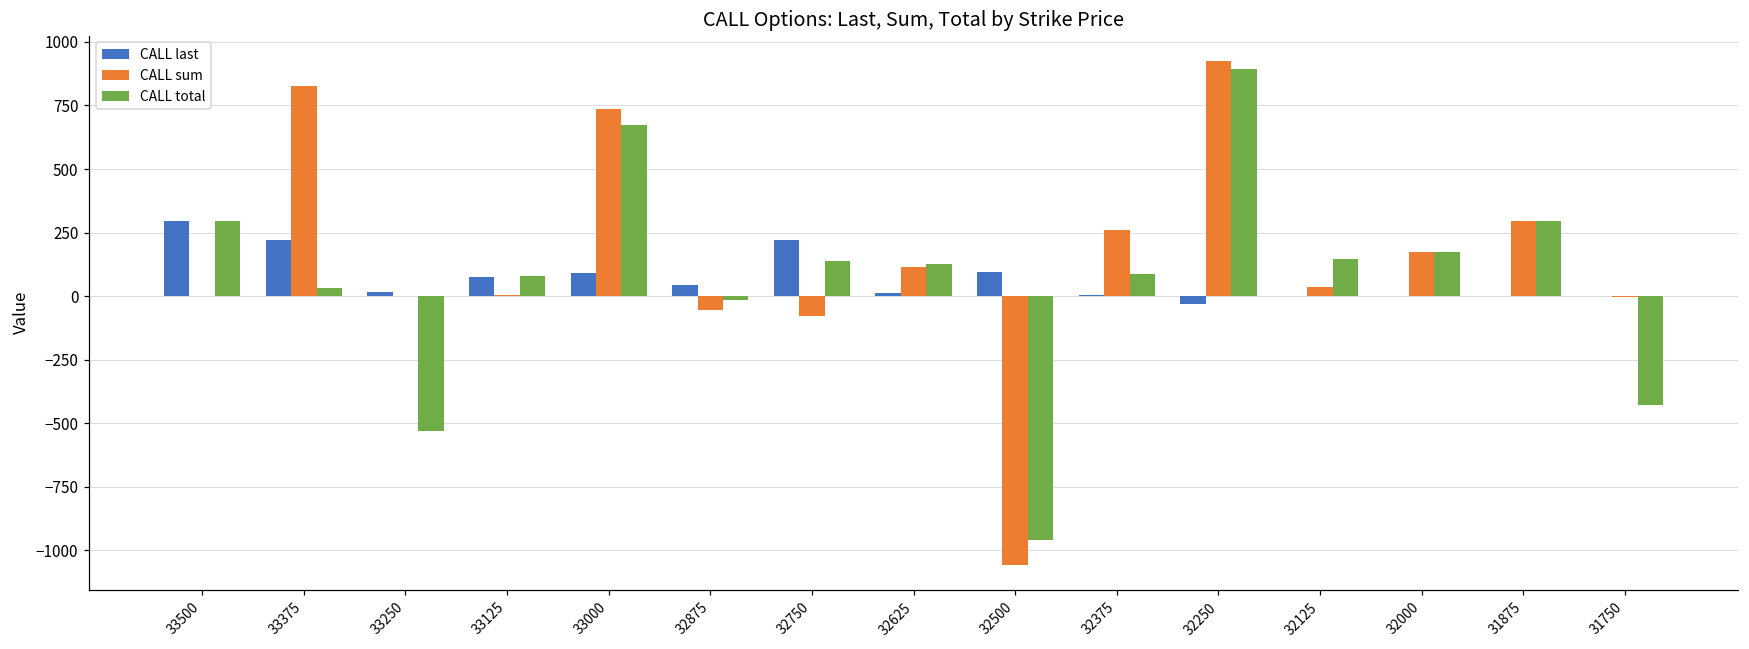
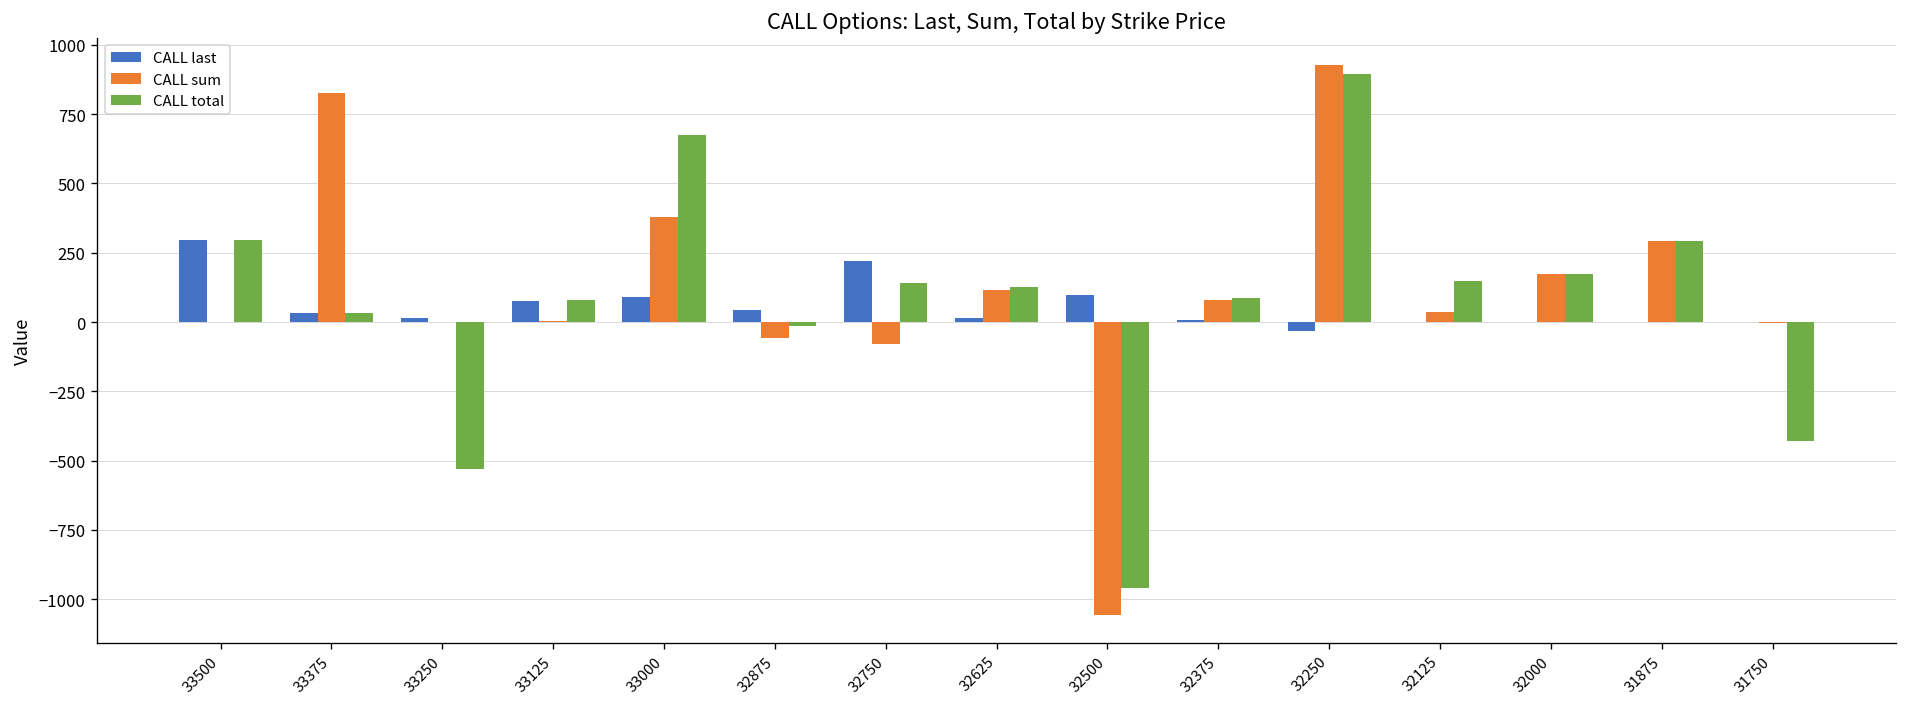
CALL last, 33375: 220 -> 30
CALL sum, 33000: 740 -> 380
CALL sum, 32375: 260 -> 80
